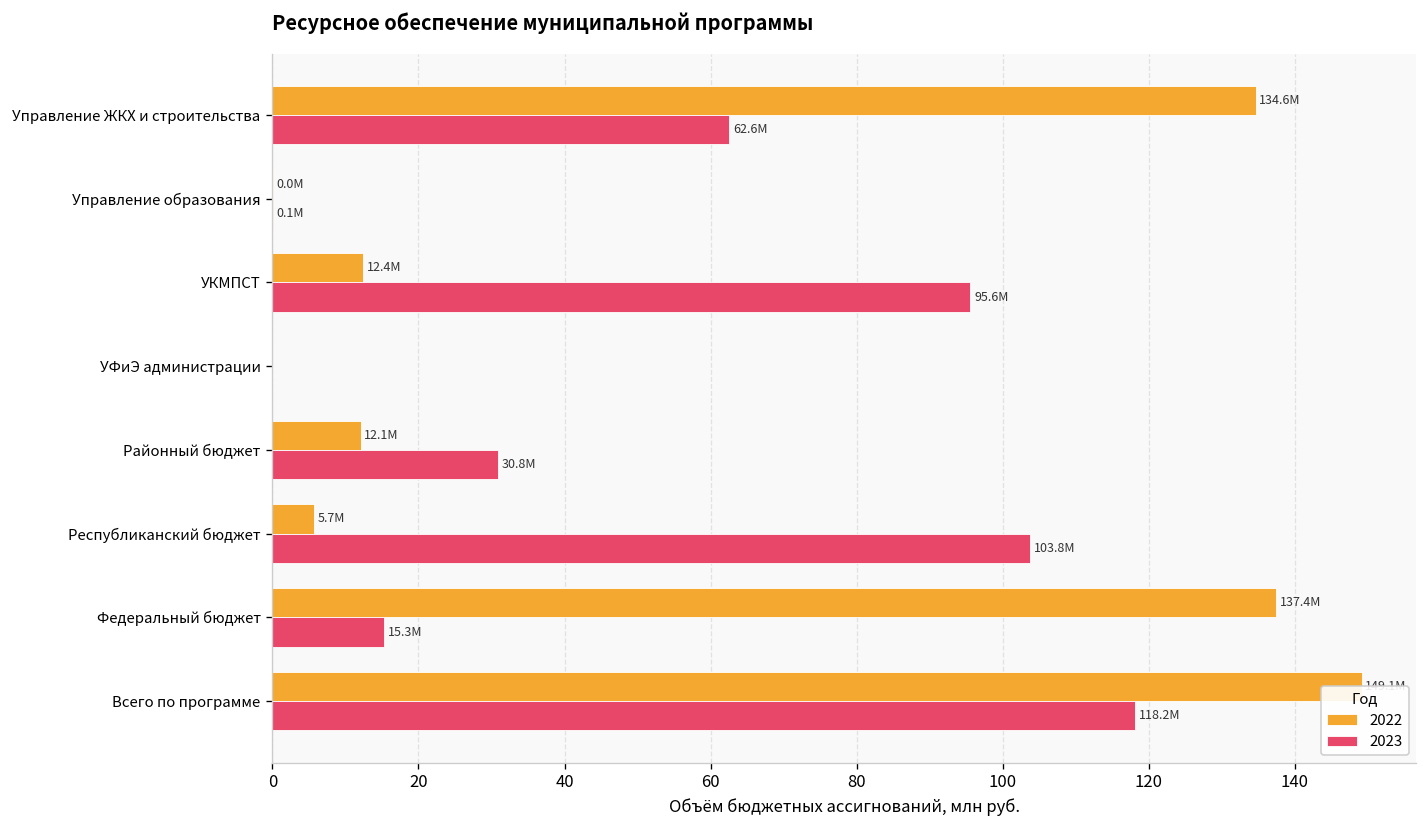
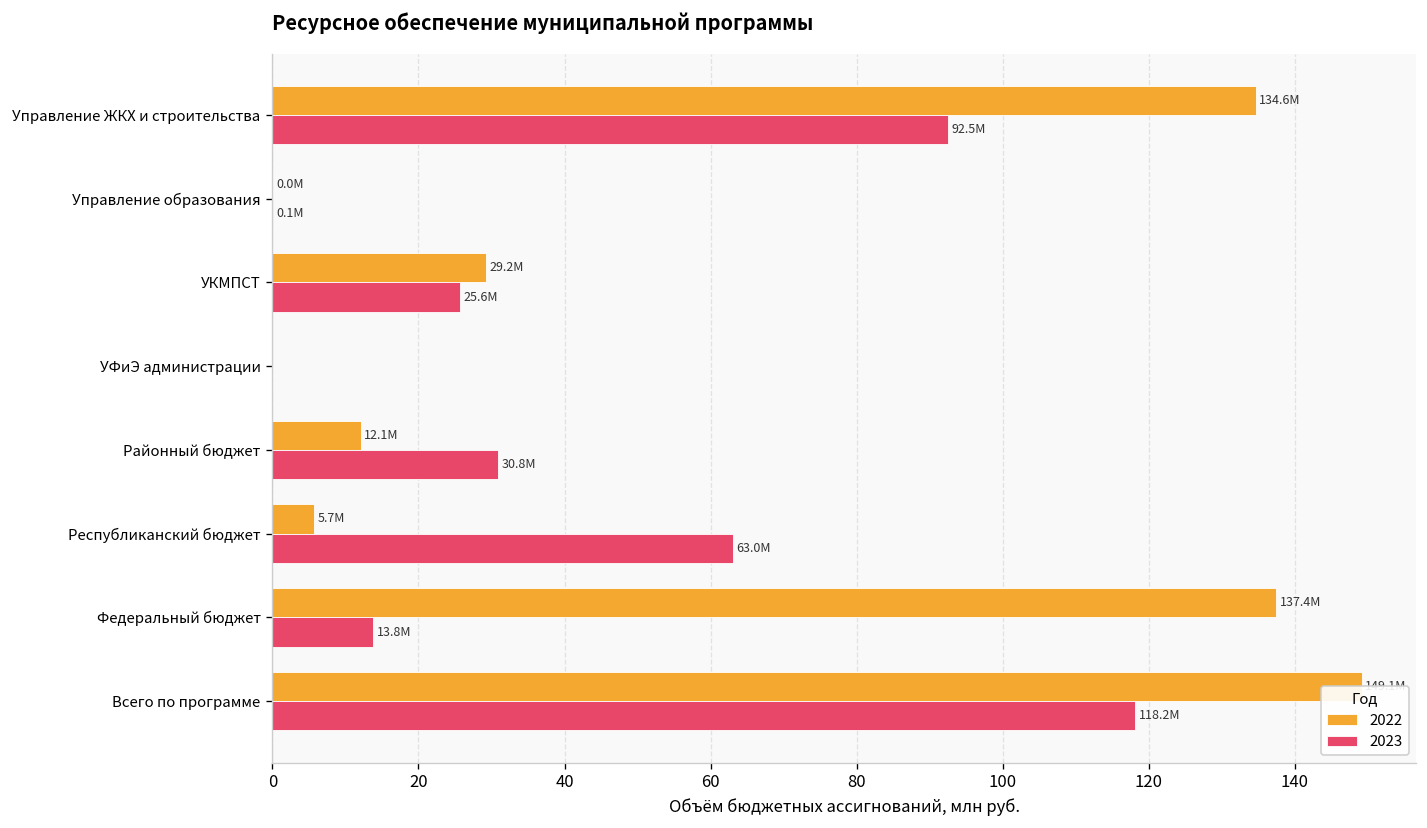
2023, Управление ЖКХ и строительства: 62.6M -> 92.5M
2022, УКМПСТ: 12.4M -> 29.2M
2023, УКМПСТ: 95.6M -> 25.6M
2023, Республиканский бюджет: 103.8M -> 63.0M
2023, Федеральный бюджет: 15.3M -> 13.8M
